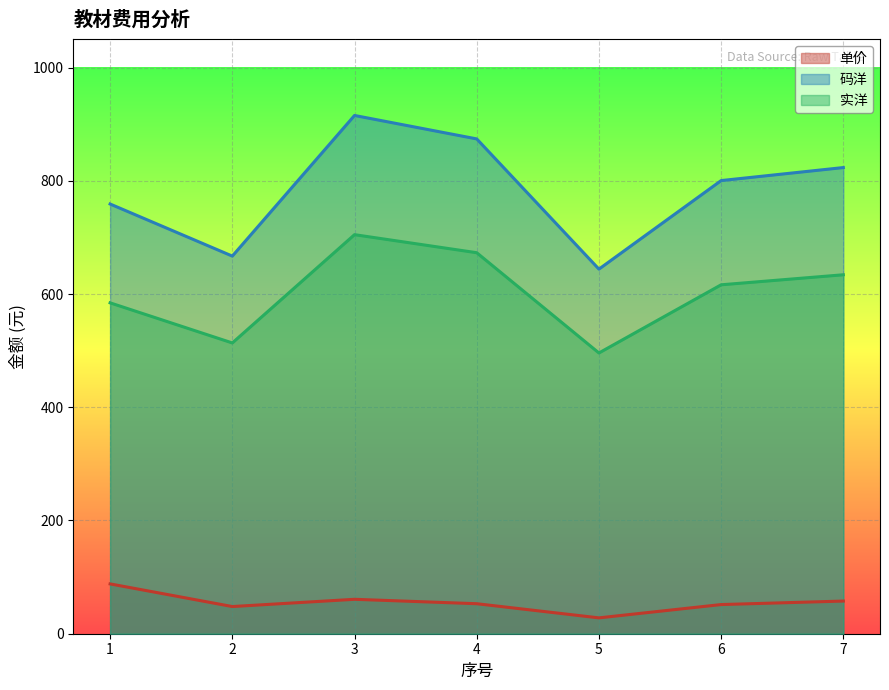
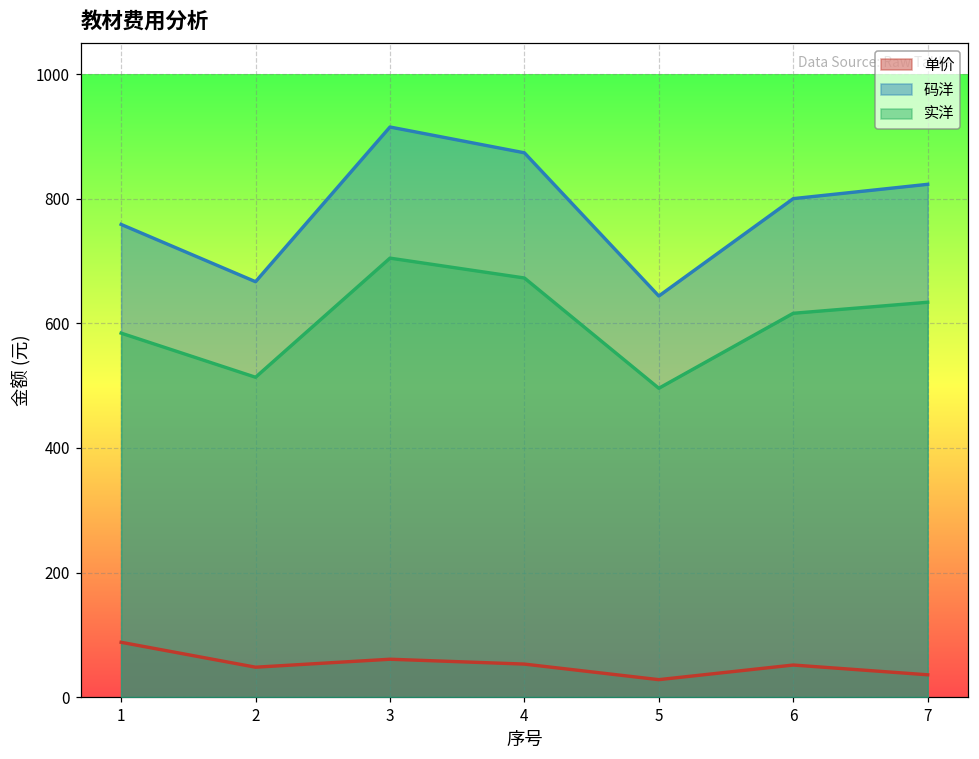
单价, 7: 60 -> 40
